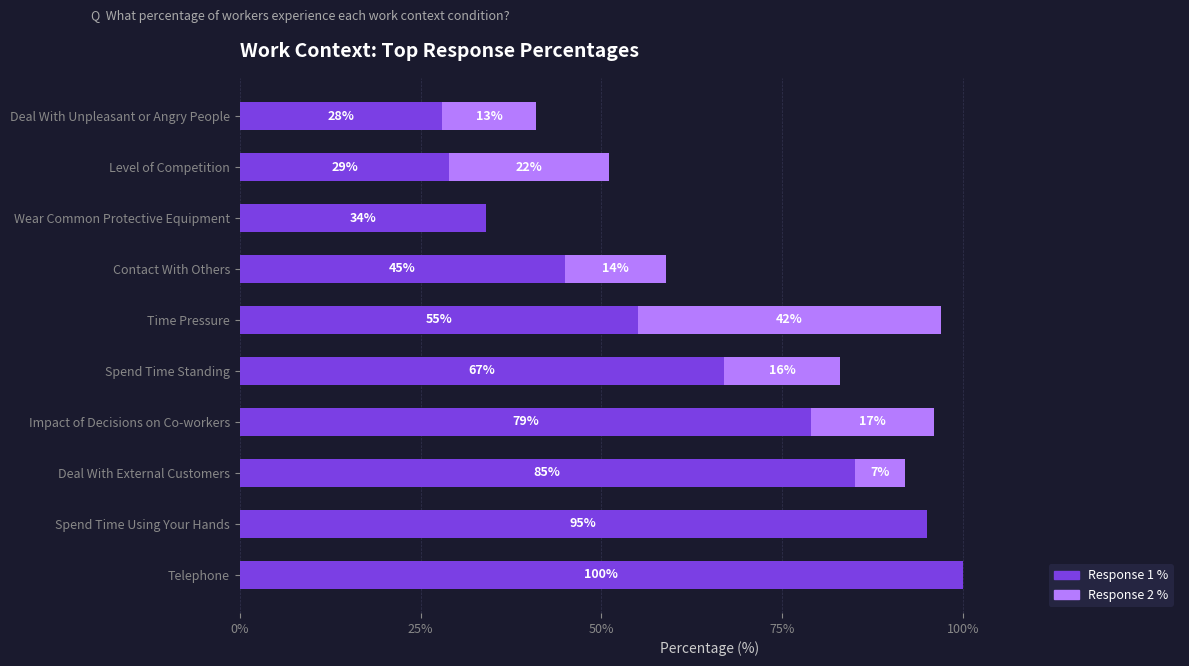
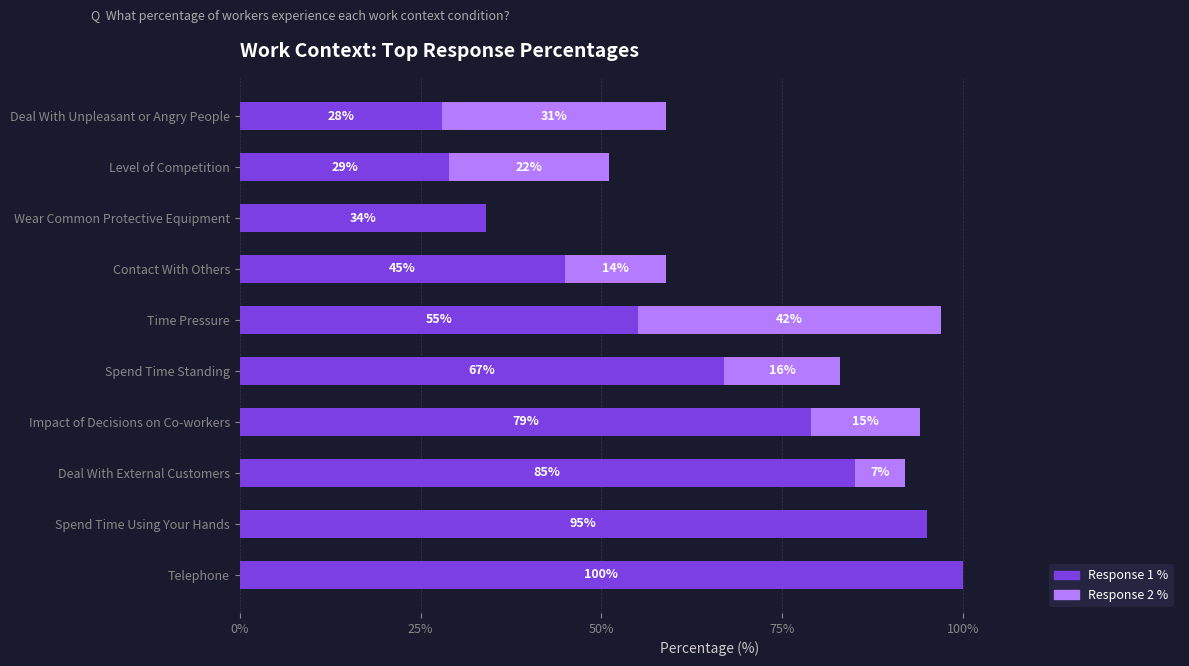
Response 2 %, Deal With Unpleasant or Angry People: 13% -> 31%
Response 2 %, Impact of Decisions on Co-workers: 17% -> 15%
